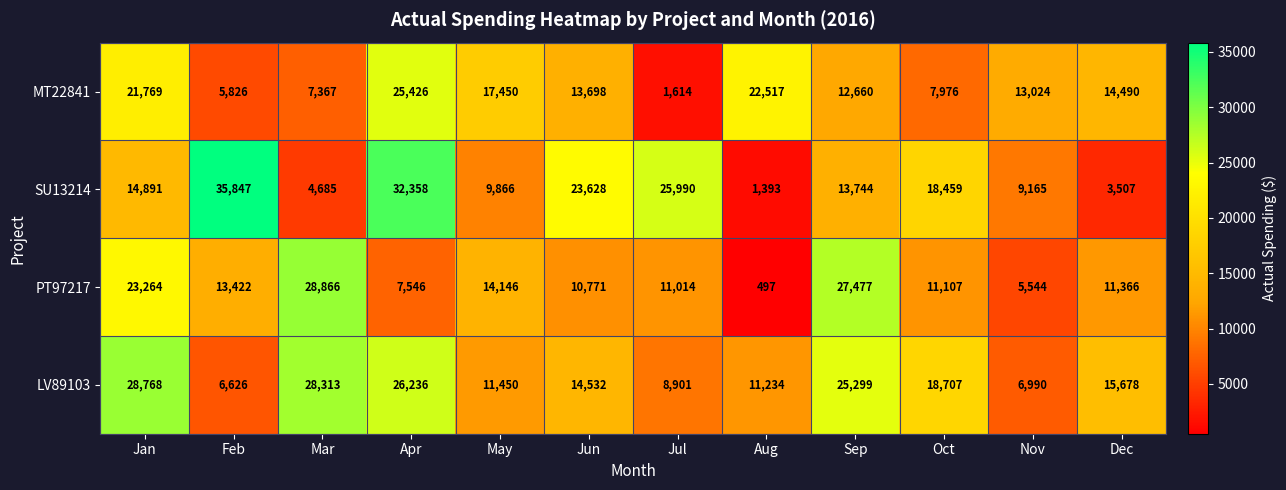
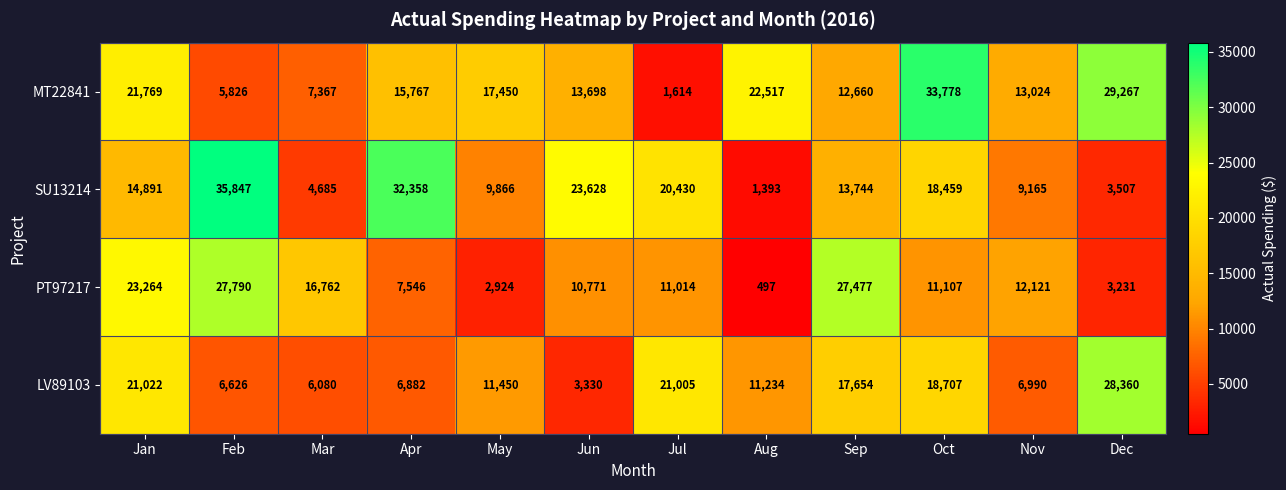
MT22841, Apr: 25,426 -> 15,767
MT22841, Oct: 7,976 -> 33,778
MT22841, Dec: 14,490 -> 29,267
SU13214, Jul: 25,990 -> 20,430
PT97217, Feb: 13,422 -> 27,790
PT97217, Mar: 28,866 -> 16,762
PT97217, May: 14,146 -> 2,924
PT97217, Nov: 5,544 -> 12,121
PT97217, Dec: 11,366 -> 3,231
LV89103, Jan: 28,768 -> 21,022
LV89103, Mar: 28,313 -> 6,080
LV89103, Apr: 26,236 -> 6,882
LV89103, Jun: 14,532 -> 3,330
LV89103, Jul: 8,901 -> 21,005
LV89103, Sep: 25,299 -> 17,654
LV89103, Dec: 15,678 -> 28,360
